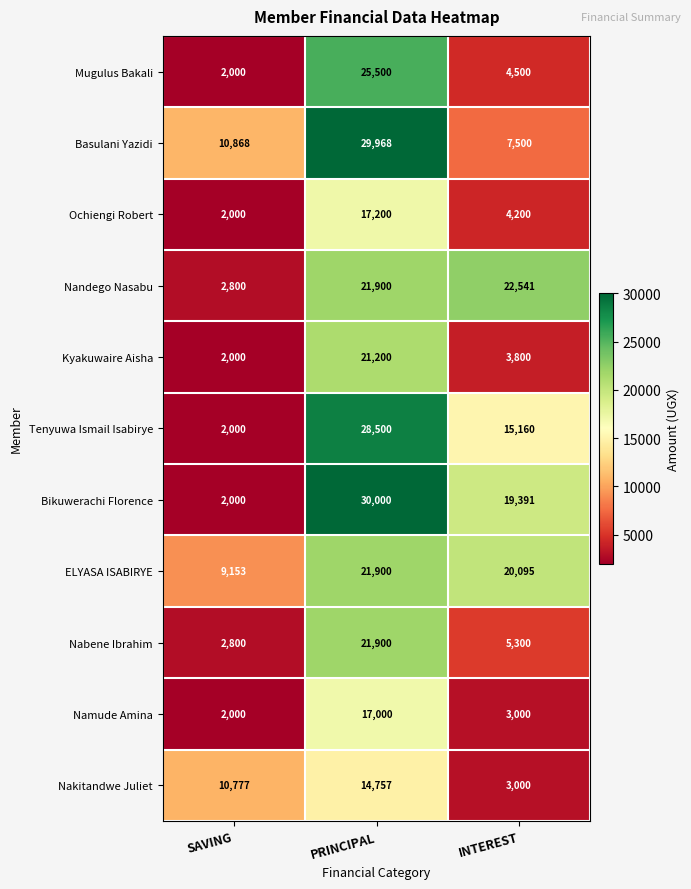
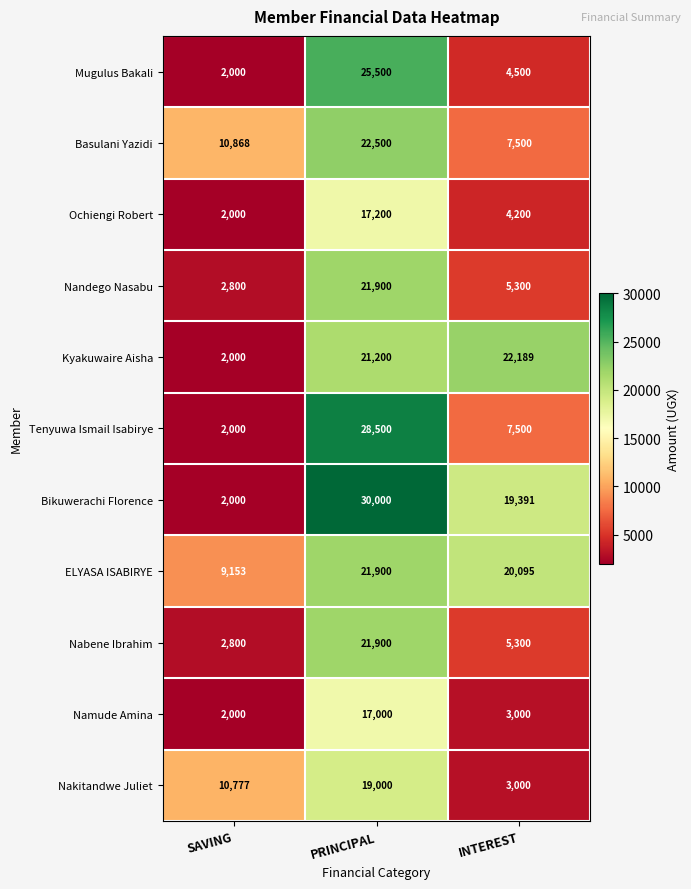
Basulani Yazidi, PRINCIPAL: 29,968 -> 22,500
Nandego Nasabu, INTEREST: 22,541 -> 5,300
Kyakuwaire Aisha, INTEREST: 3,800 -> 22,189
Tenyuwa Ismail Isabirye, INTEREST: 15,160 -> 7,500
Nakitandwe Juliet, PRINCIPAL: 14,757 -> 19,000
